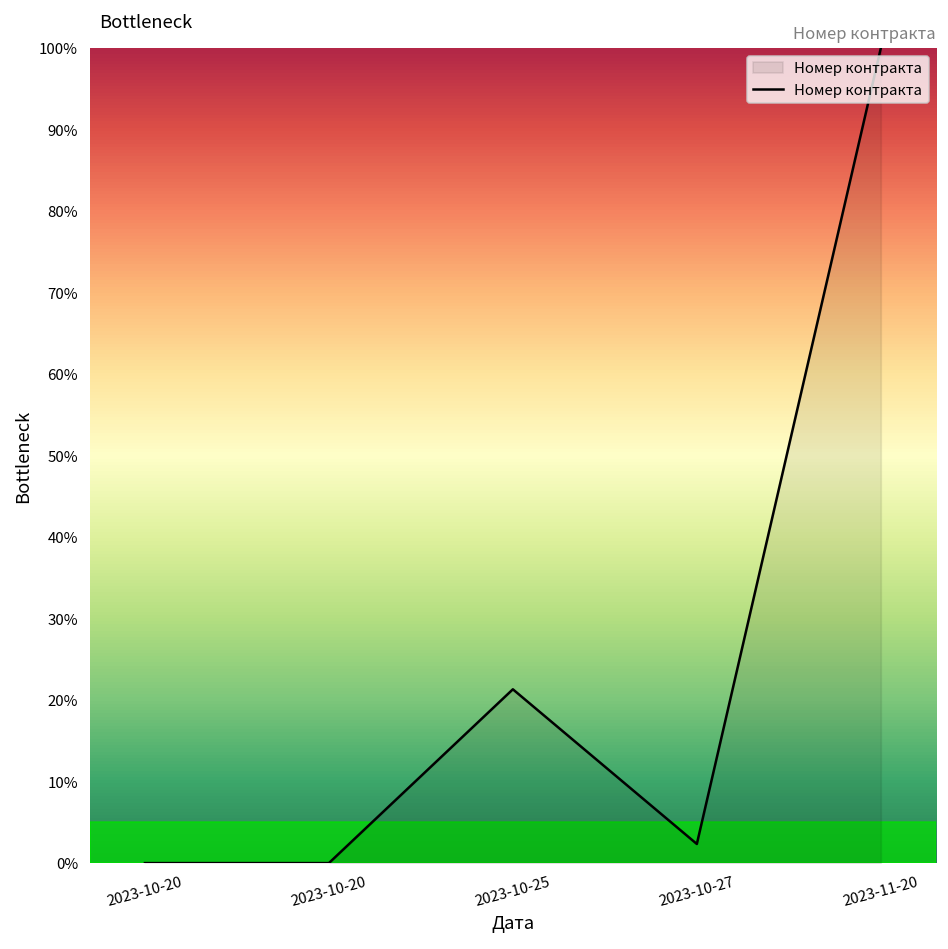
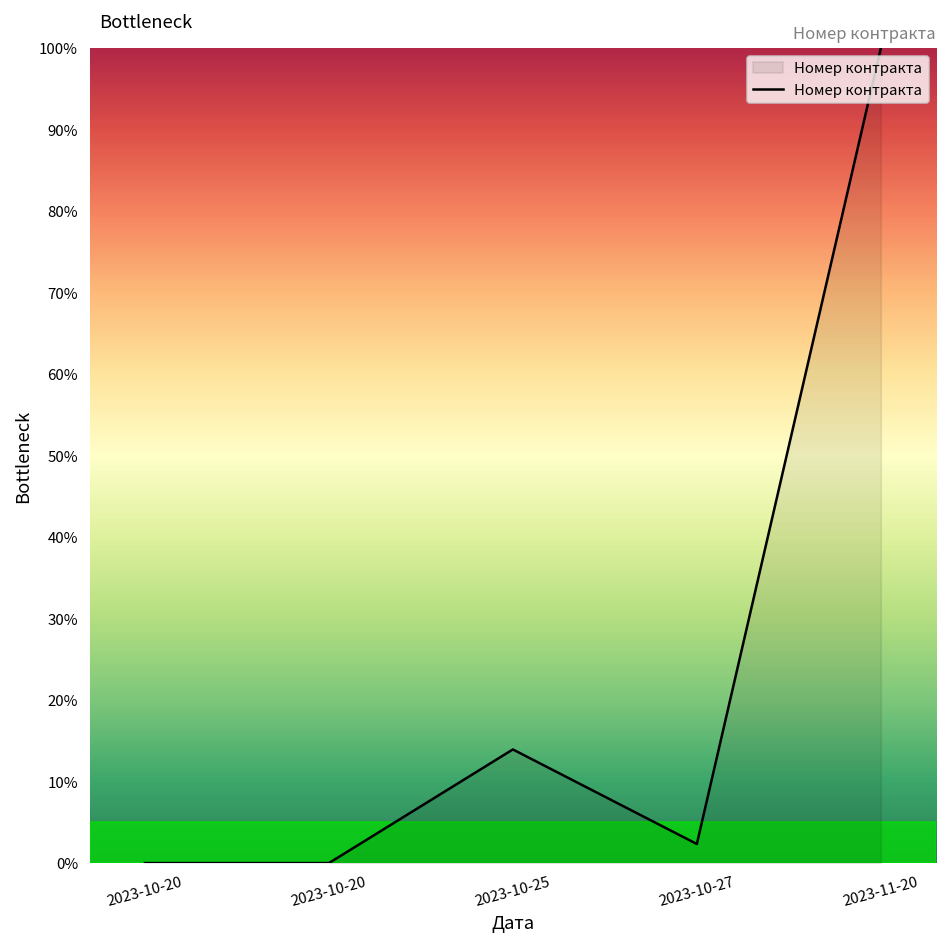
2023-10-25: 21% -> 14%
